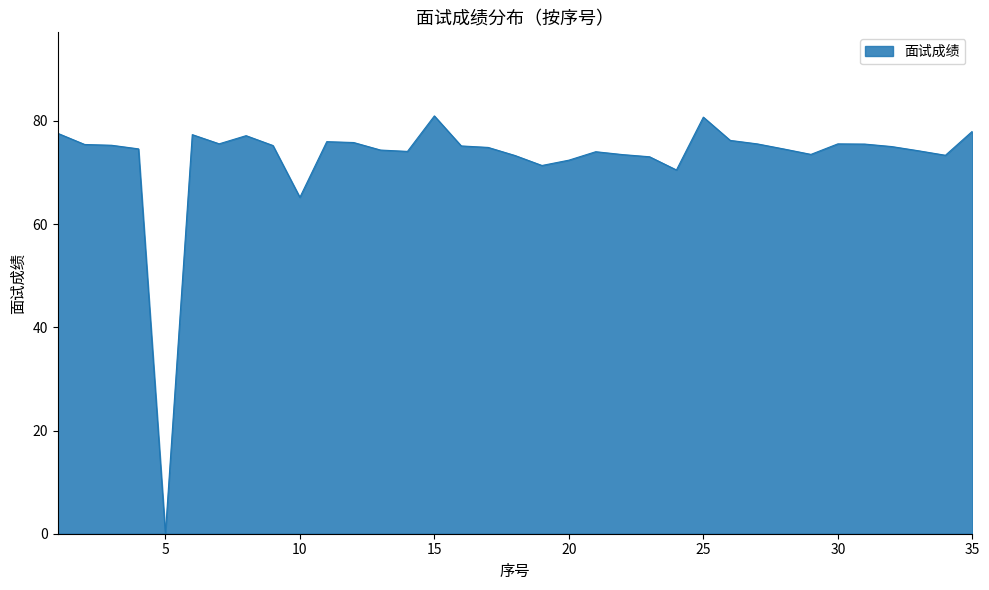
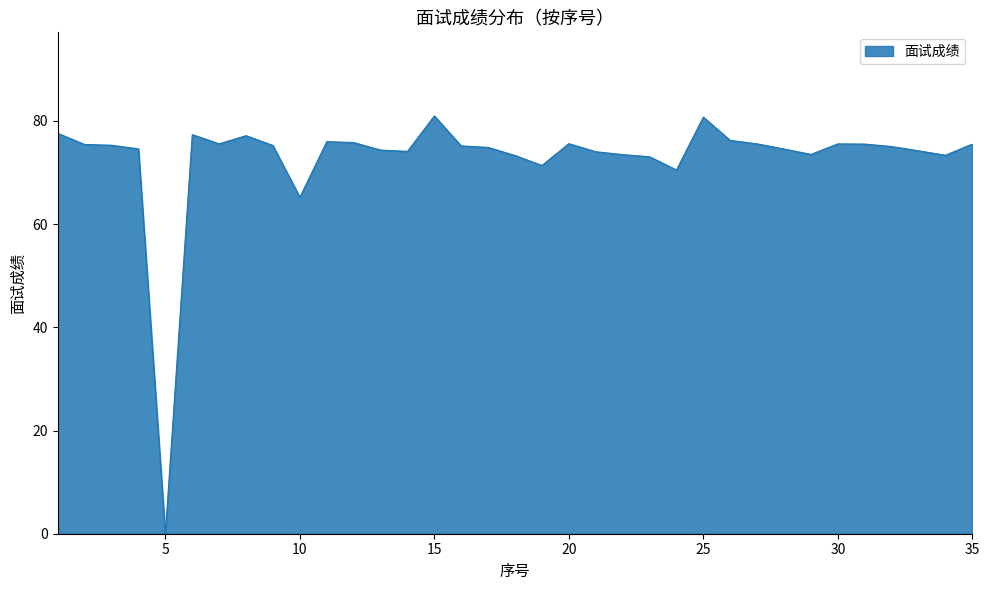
20: 72 -> 76
35: 78 -> 76
